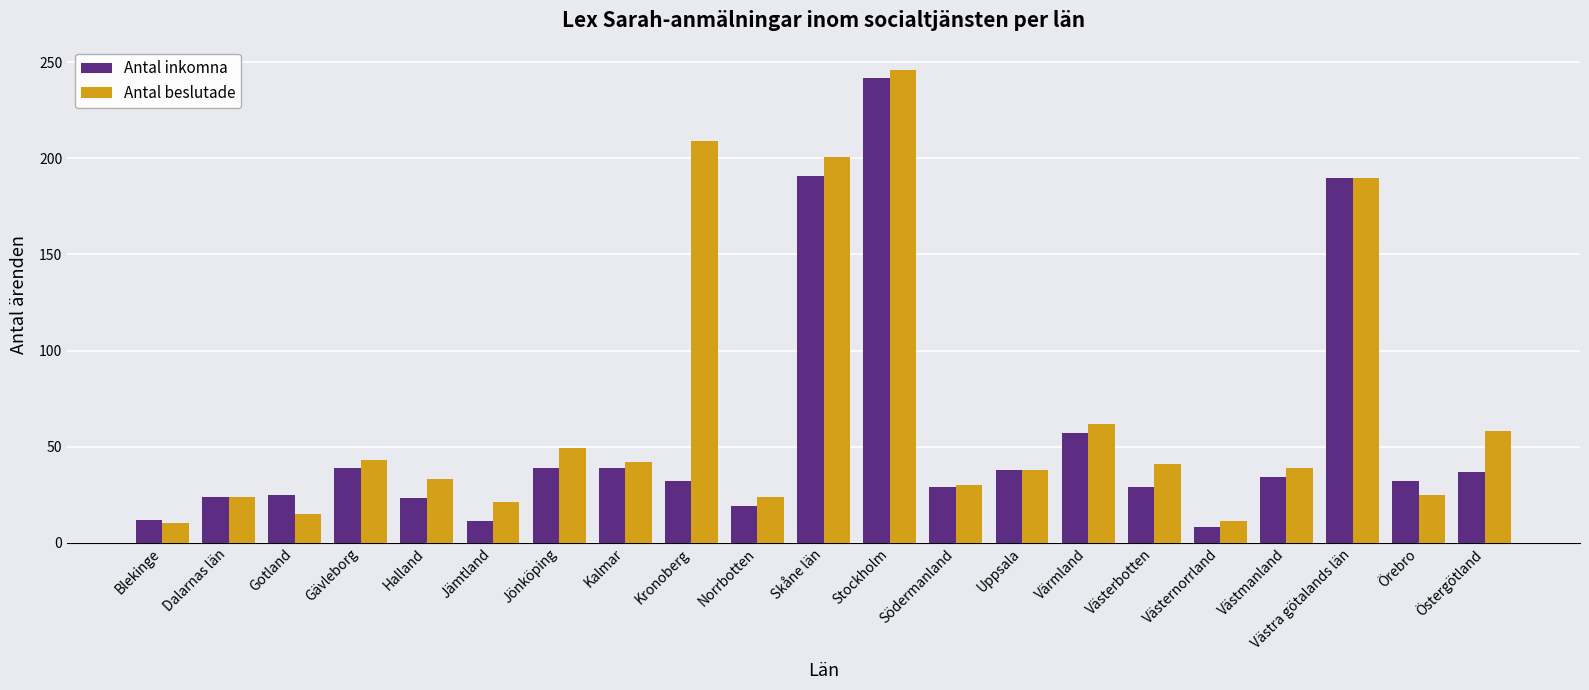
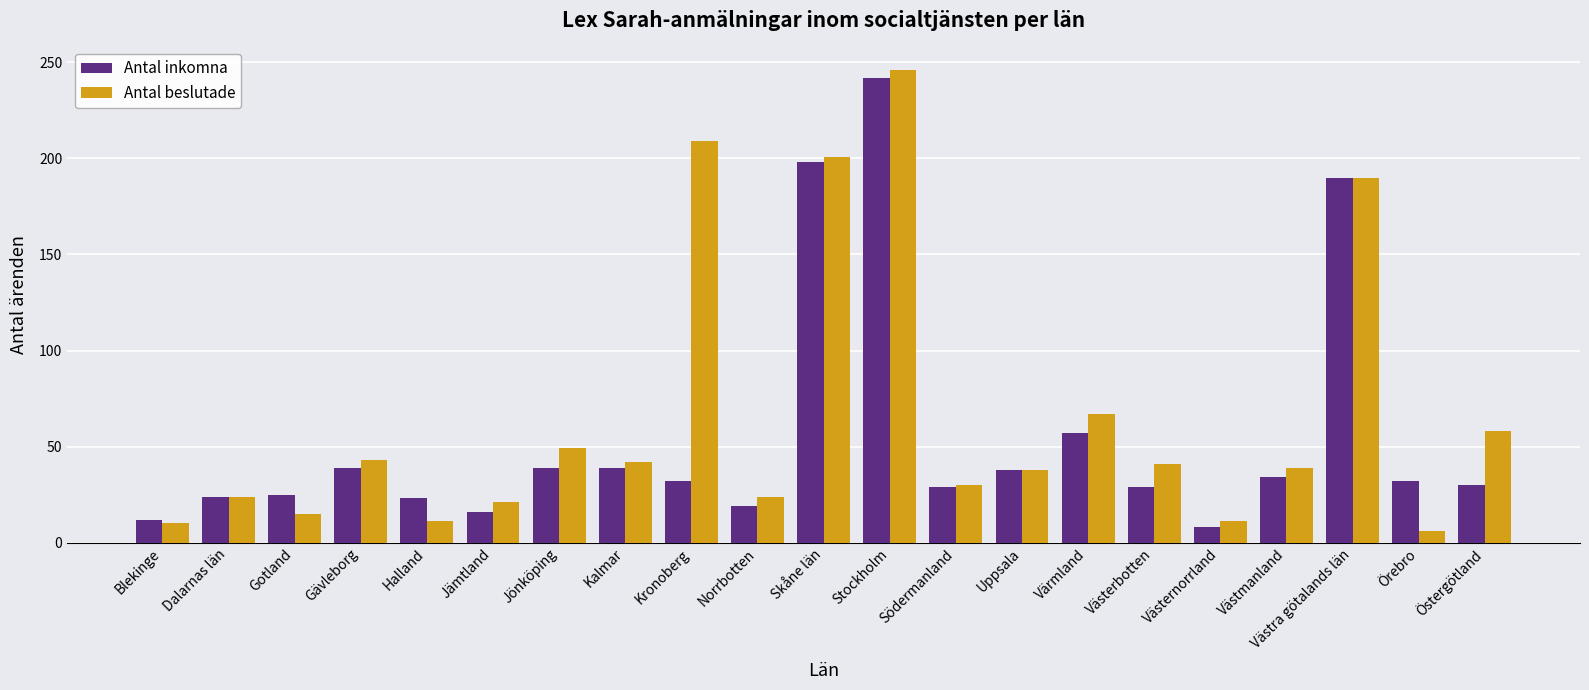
Antal beslutade, Halland: 33 -> 11
Antal inkomna, Jämtland: 11 -> 16
Antal inkomna, Skåne län: 191 -> 198
Antal beslutade, Värmland: 62 -> 67
Antal beslutade, Örebro: 25 -> 6
Antal inkomna, Östergötland: 37 -> 30
